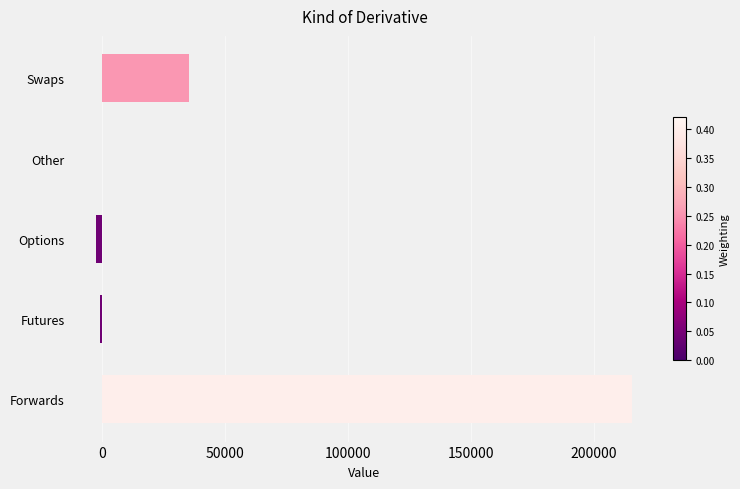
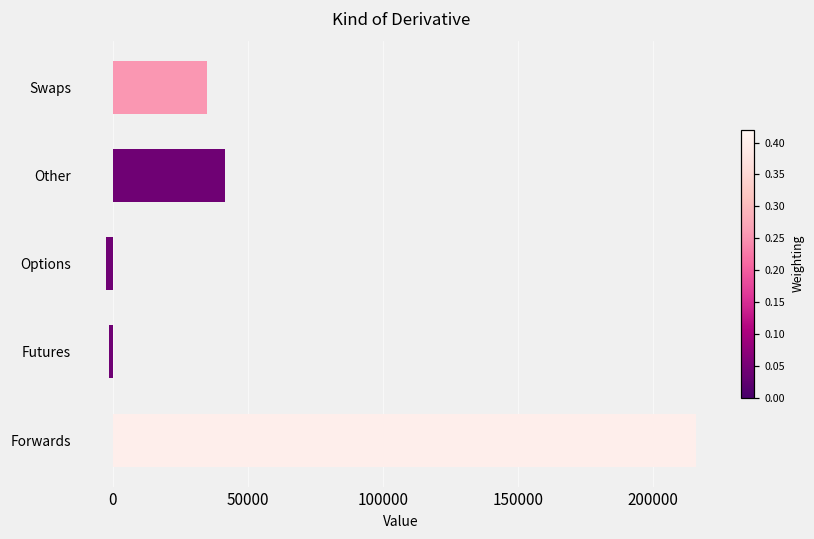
Other: 0 -> 42000
